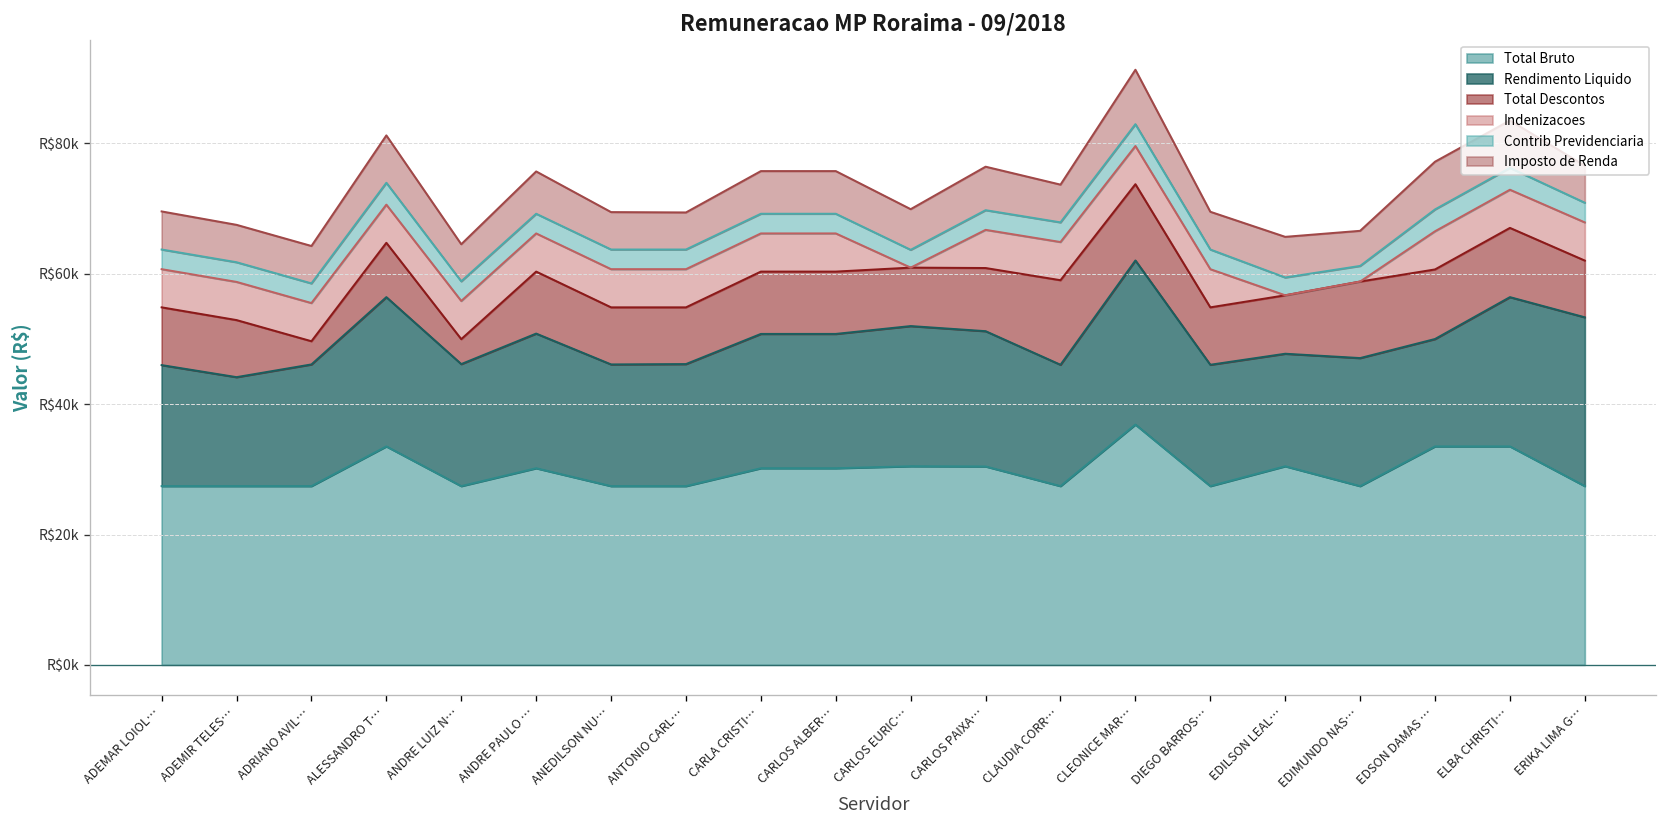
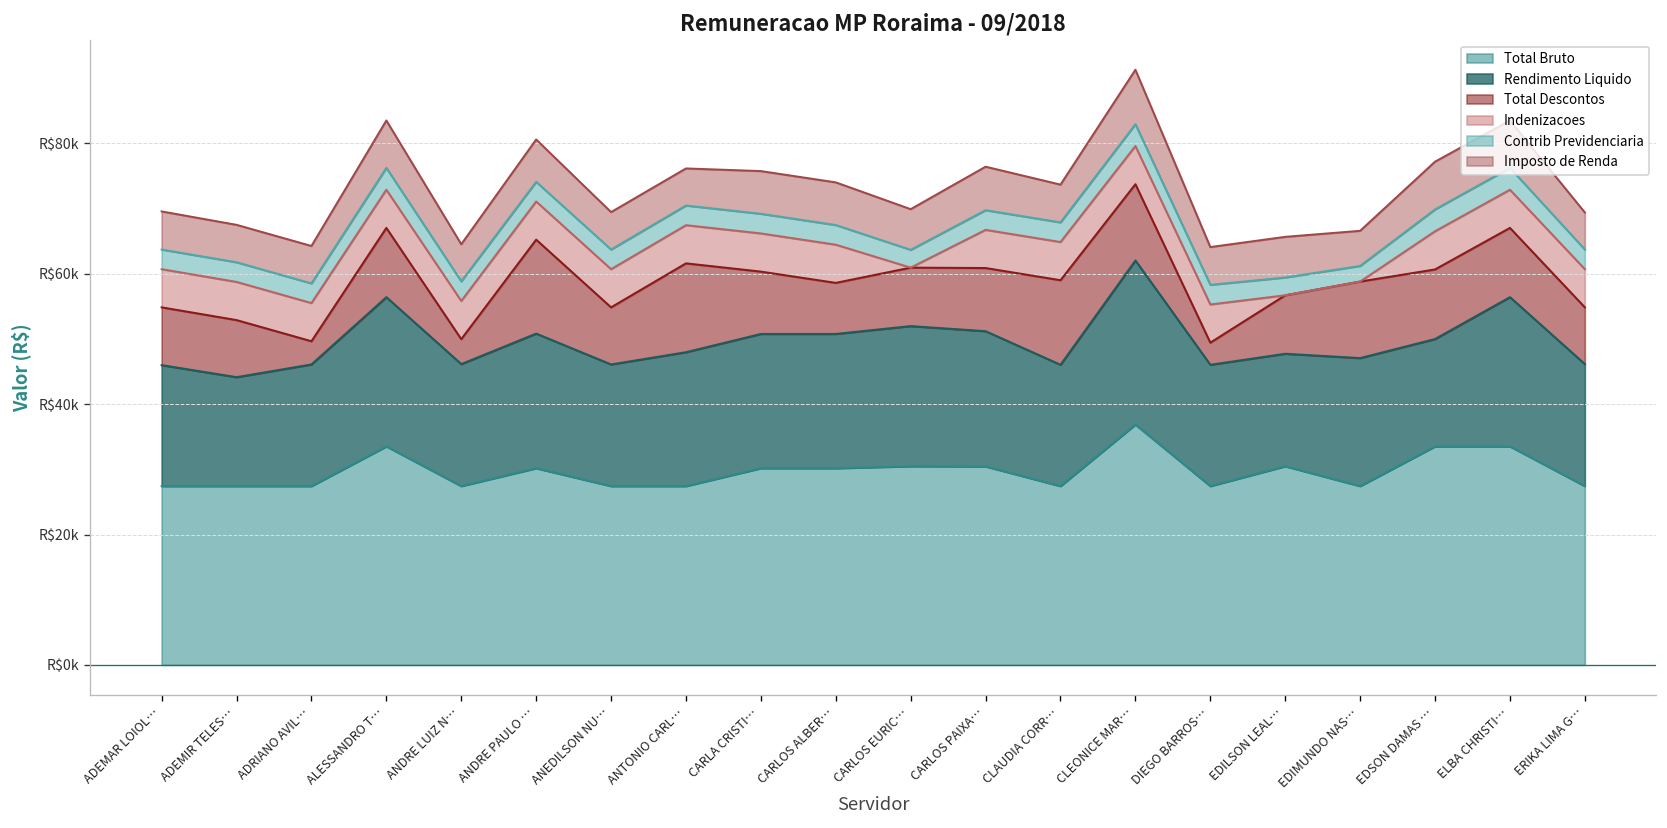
Total Descontos, ALESSANDRO T…: R$8000 -> R$11000
Total Descontos, ANDRE PAULO …: R$10000 -> R$14000
Rendimento Liquido, ANTONIO CARL…: R$19000 -> R$21000
Total Descontos, ANTONIO CARL…: R$9000 -> R$14000
Total Descontos, CARLOS ALBER…: R$10000 -> R$8000
Total Descontos, DIEGO BARROS…: R$9000 -> R$3000
Rendimento Liquido, ERIKA LIMA G…: R$26000 -> R$19000
